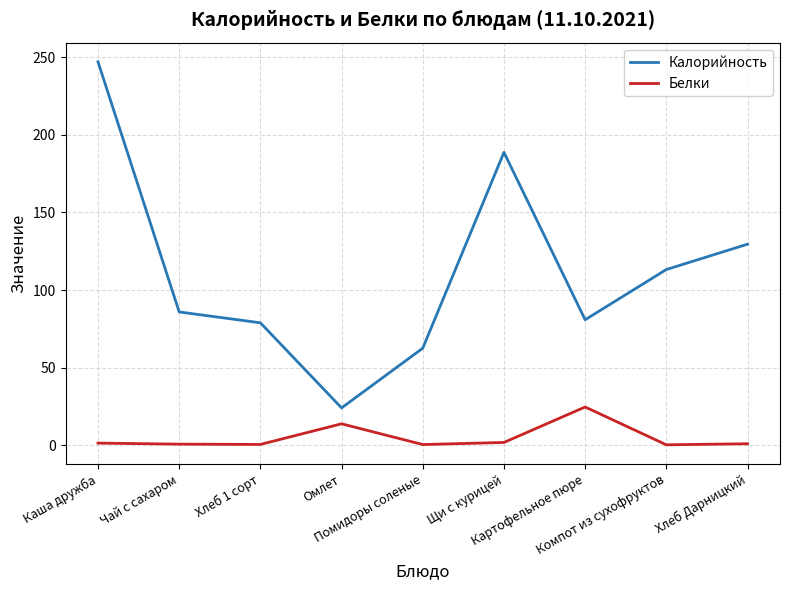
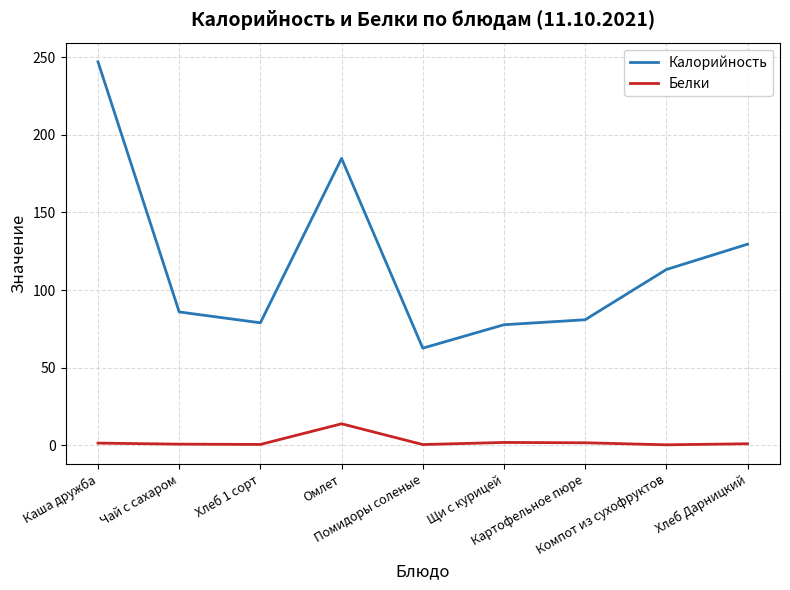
Калорийность, Омлет: 24 -> 185
Калорийность, Щи с курицей: 189 -> 78
Белки, Картофельное пюре: 25 -> 2
